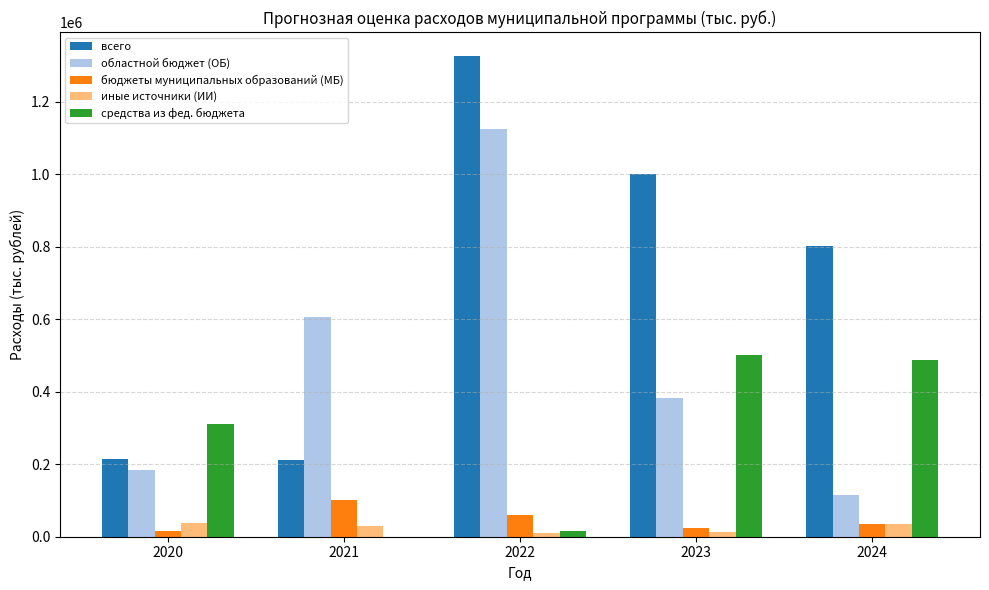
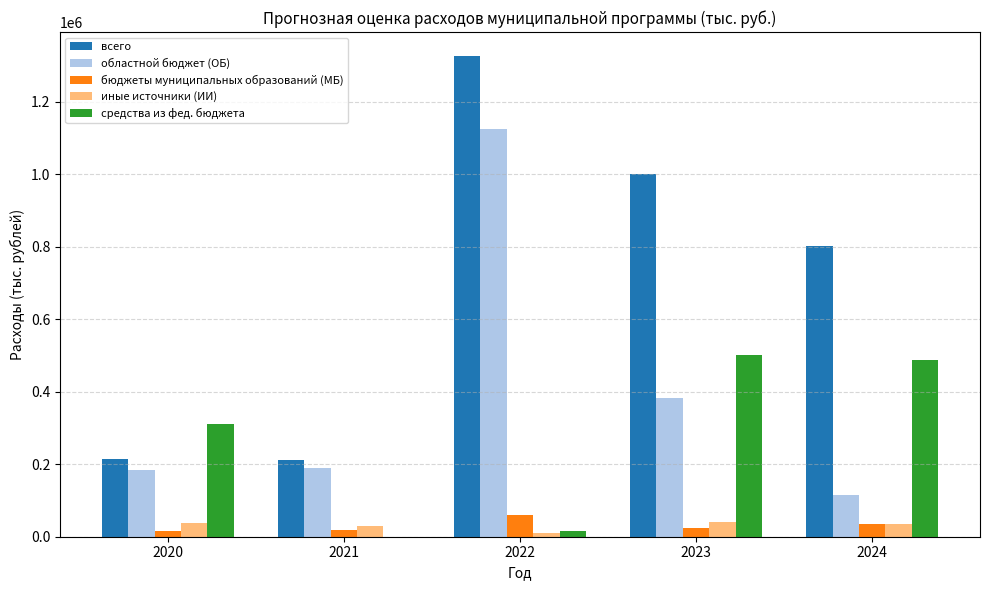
областной бюджет (ОБ), 2021: 610000 -> 190000
бюджеты муниципальных образований (МБ), 2021: 100000 -> 20000
иные источники (ИИ), 2023: 10000 -> 40000
